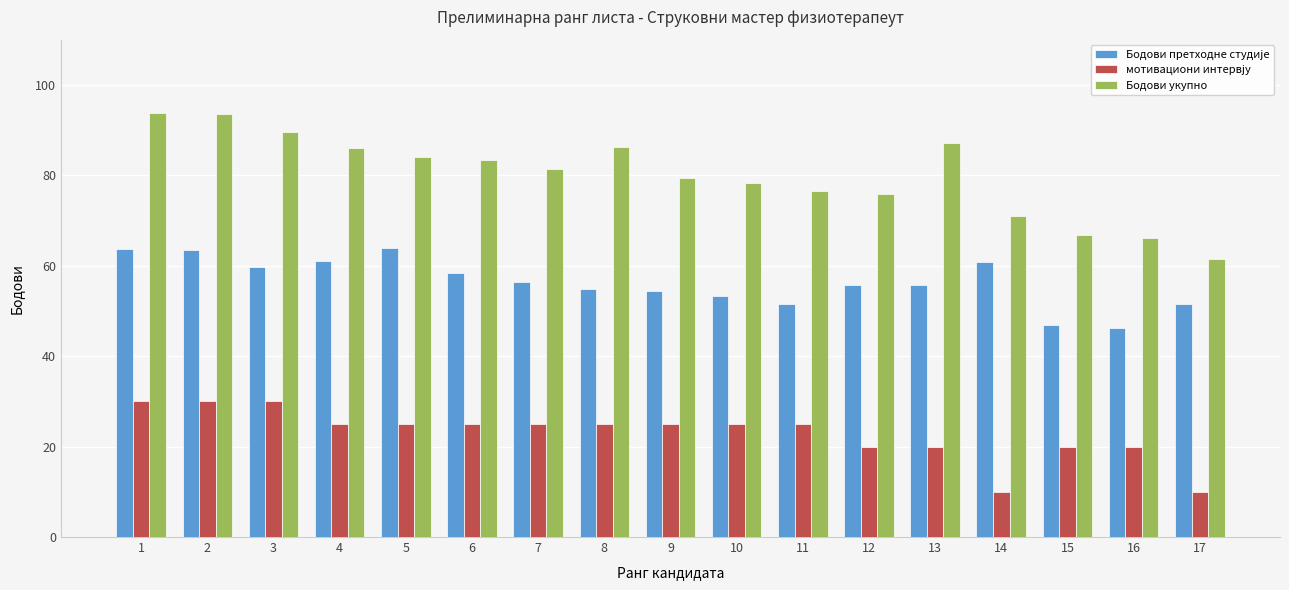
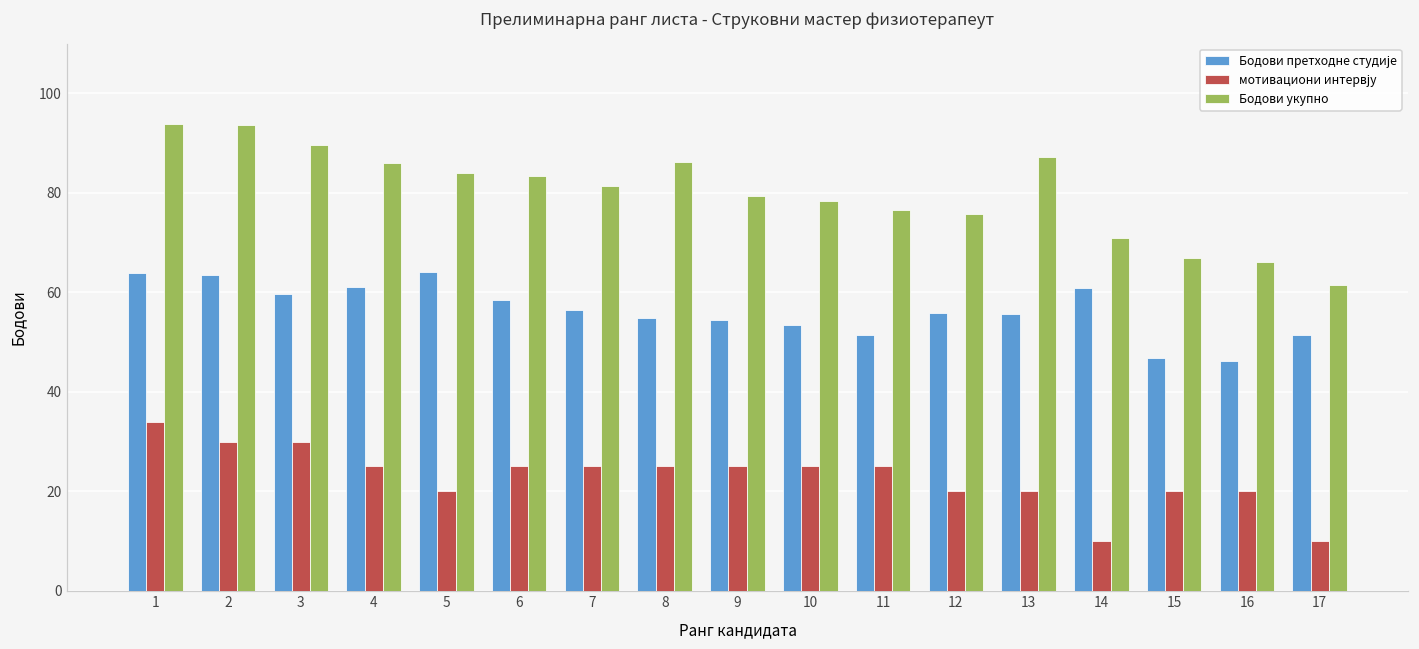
мотивациони интервју, 1: 30 -> 34
мотивациони интервју, 5: 25 -> 20
